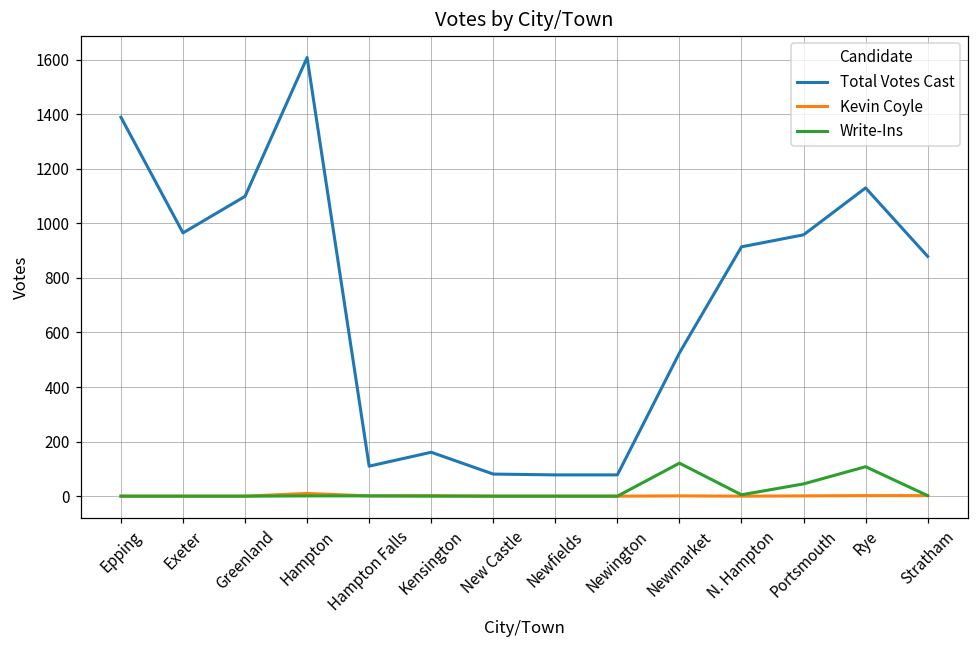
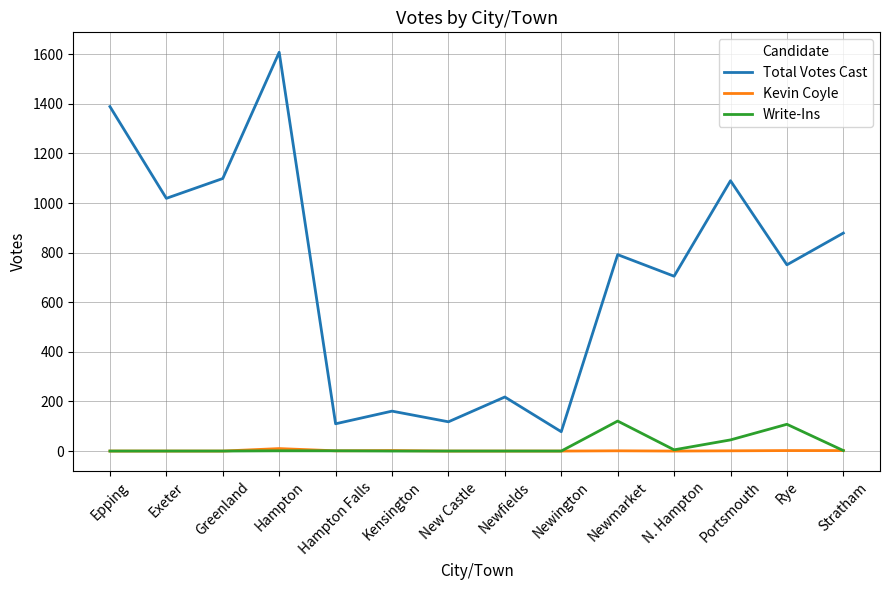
Total Votes Cast, Exeter: 970 -> 1020
Total Votes Cast, New Castle: 80 -> 120
Total Votes Cast, Newfields: 80 -> 220
Total Votes Cast, Newmarket: 530 -> 790
Total Votes Cast, N. Hampton: 910 -> 710
Total Votes Cast, Portsmouth: 960 -> 1090
Total Votes Cast, Rye: 1130 -> 750
